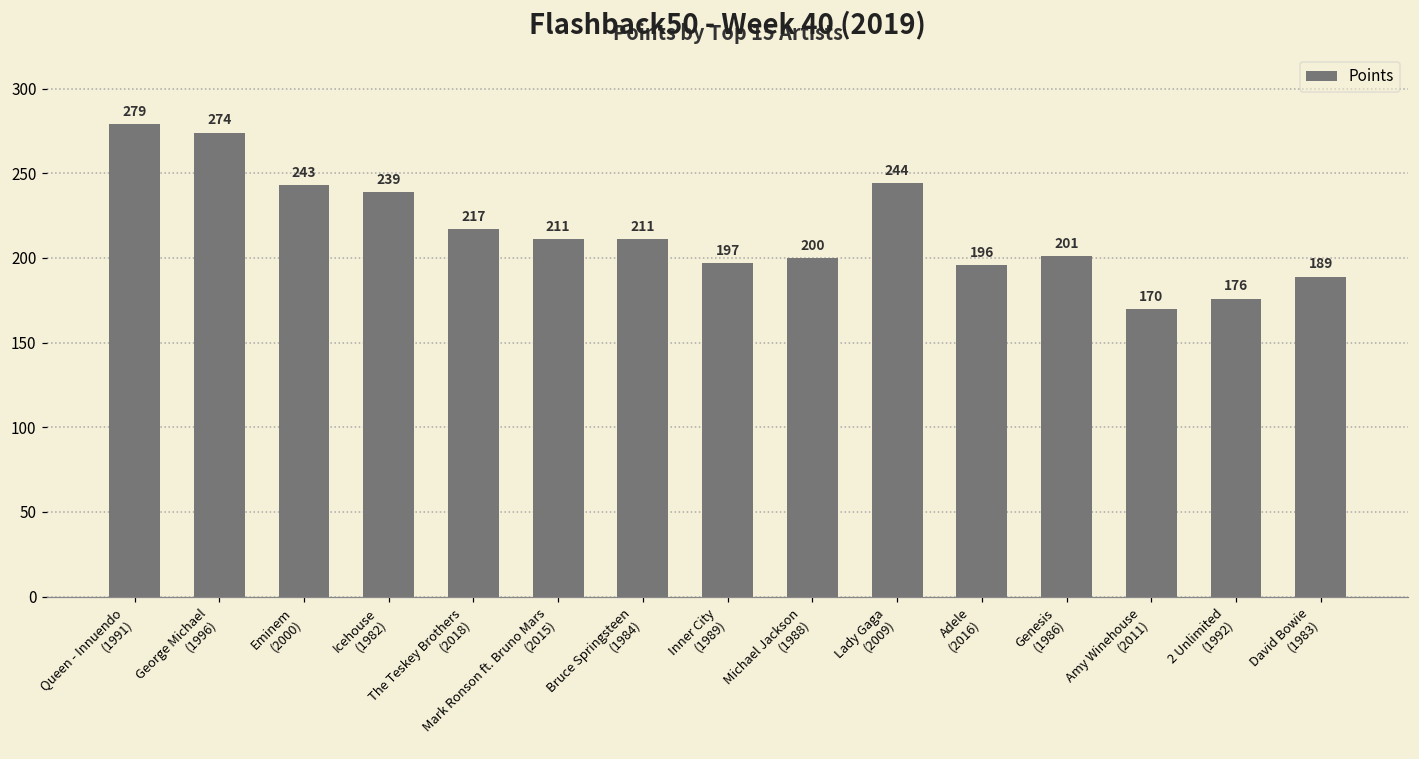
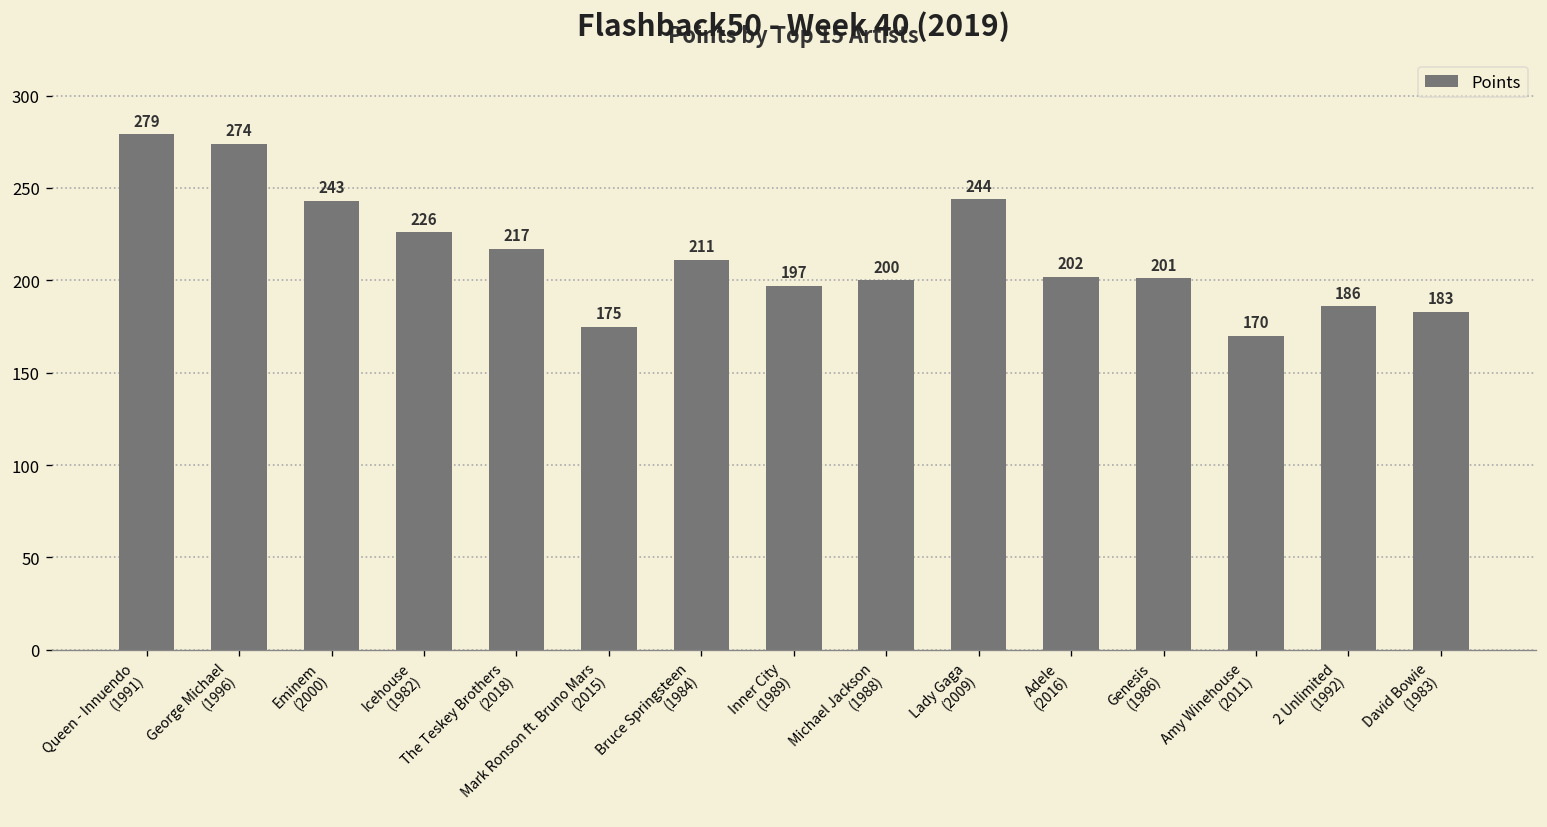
Icehouse (1982): 239 -> 226
Mark Ronson ft. Bruno Mars (2015): 211 -> 175
Adele (2016): 196 -> 202
2 Unlimited (1992): 176 -> 186
David Bowie (1983): 189 -> 183
